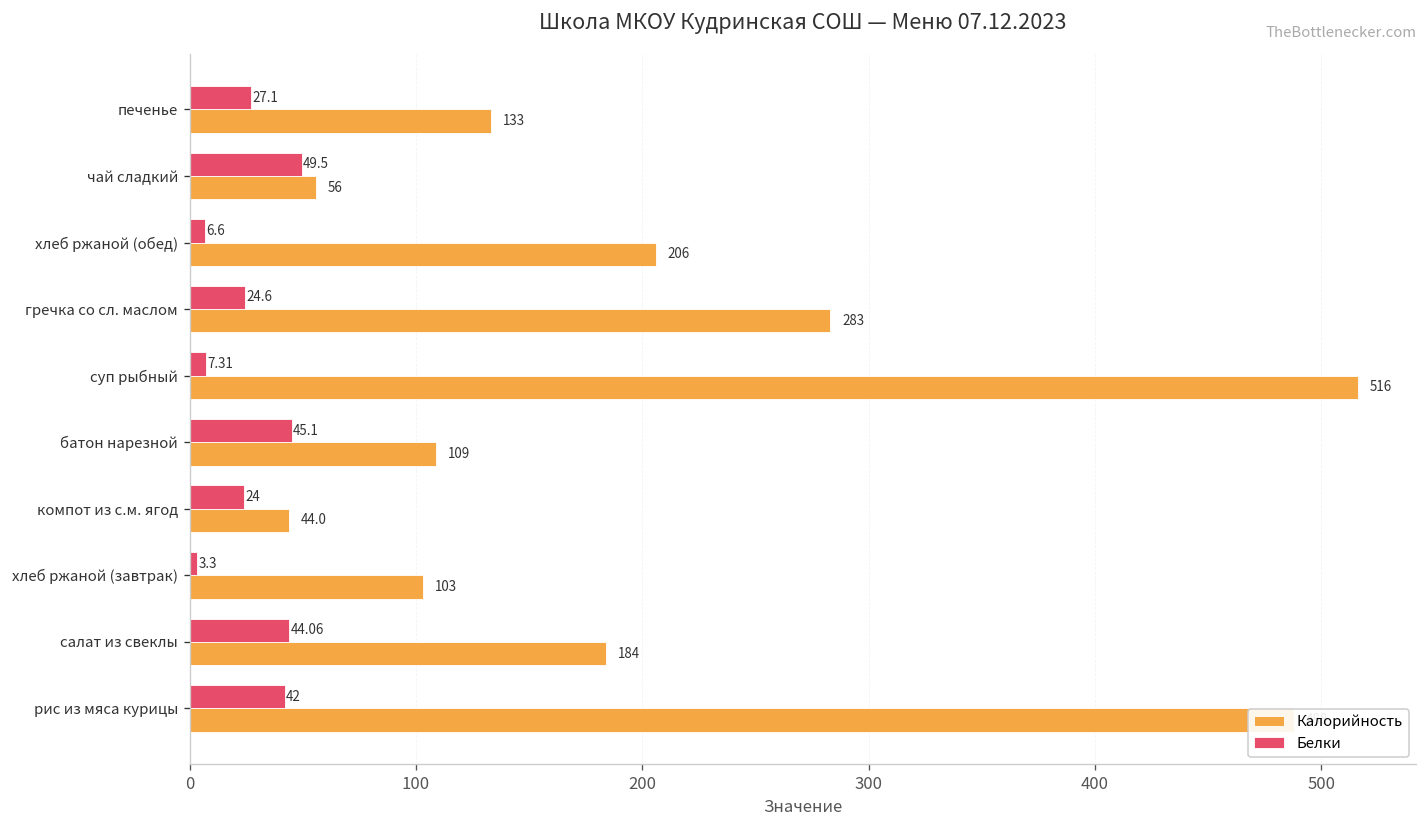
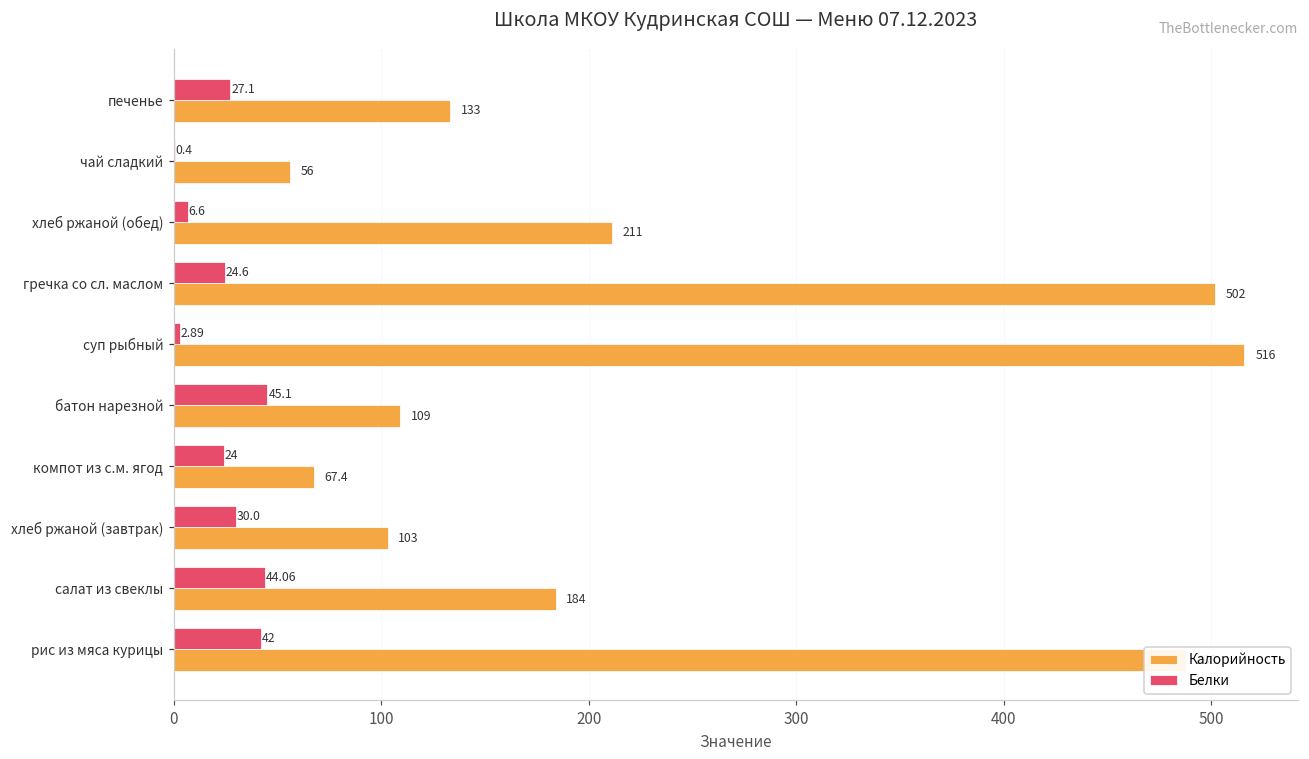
Белки, чай сладкий: 49.5 -> 0.4
Калорийность, хлеб ржаной (обед): 206 -> 211
Калорийность, гречка со сл. маслом: 283 -> 502
Белки, суп рыбный: 7.31 -> 2.89
Калорийность, компот из с.м. ягод: 44.0 -> 67.4
Белки, хлеб ржаной (завтрак): 3.3 -> 30.0
